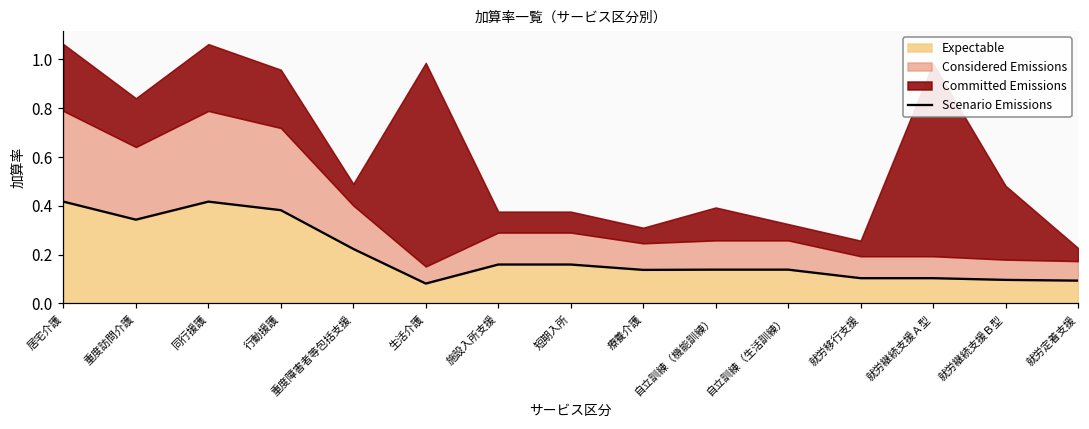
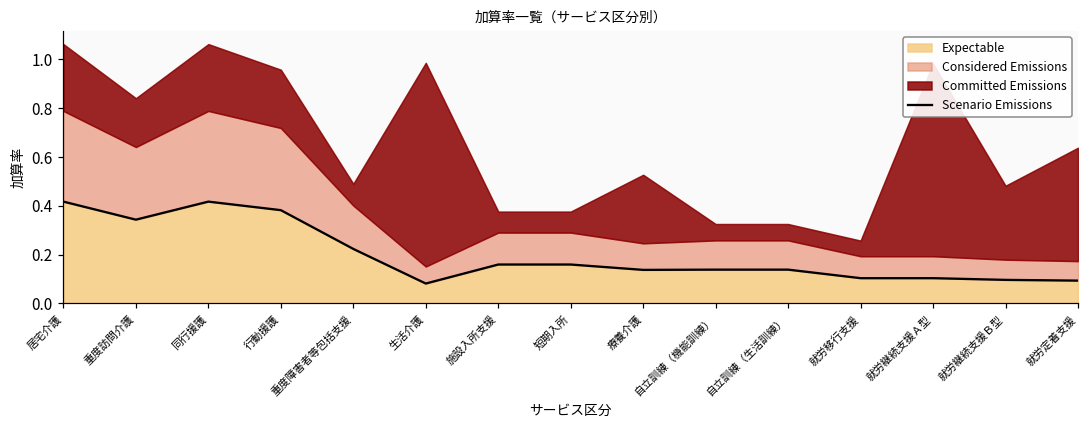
Committed Emissions, 療養介護: 0.06 -> 0.28
Committed Emissions, 自立訓練（機能訓練）: 0.14 -> 0.07
Committed Emissions, 就労定着支援: 0.05 -> 0.47
